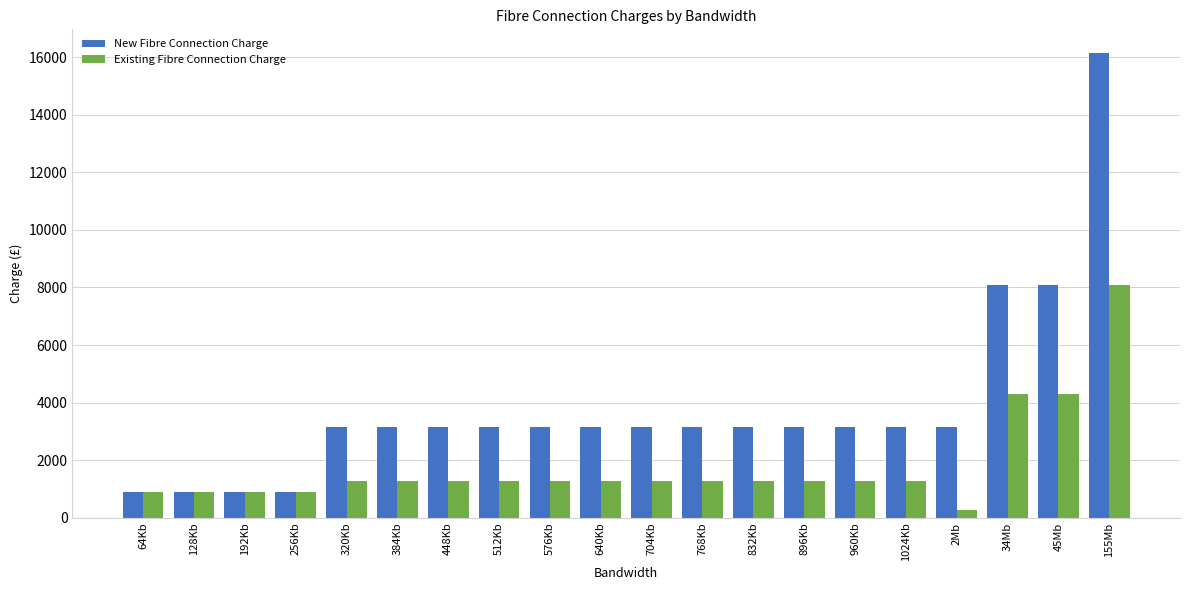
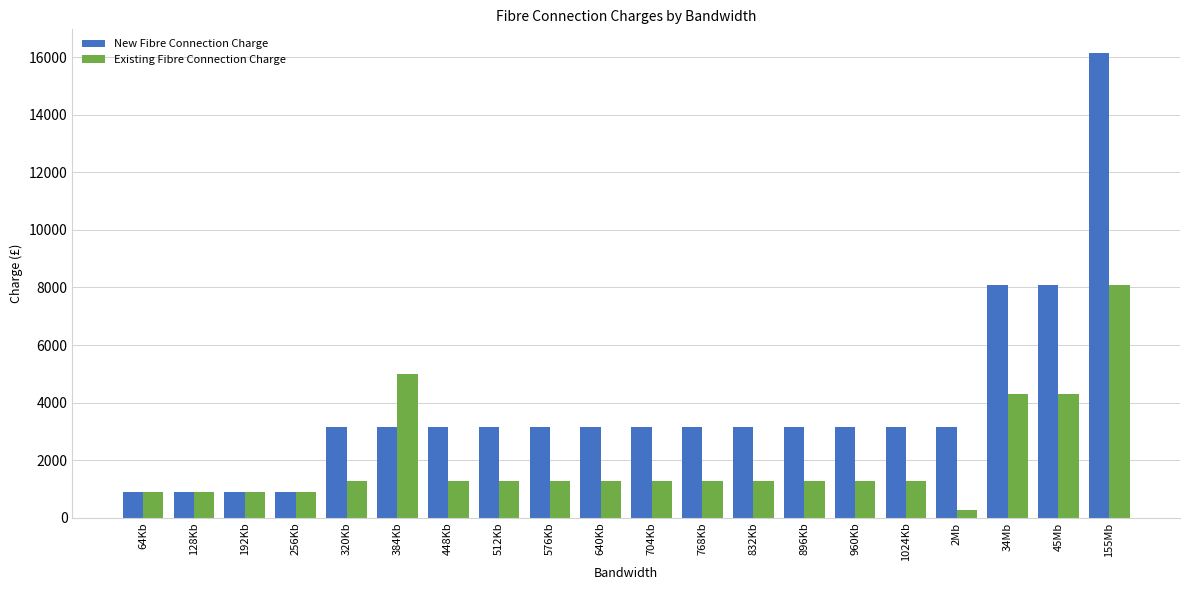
Existing Fibre Connection Charge, 384Kb: 1300 -> 5000
